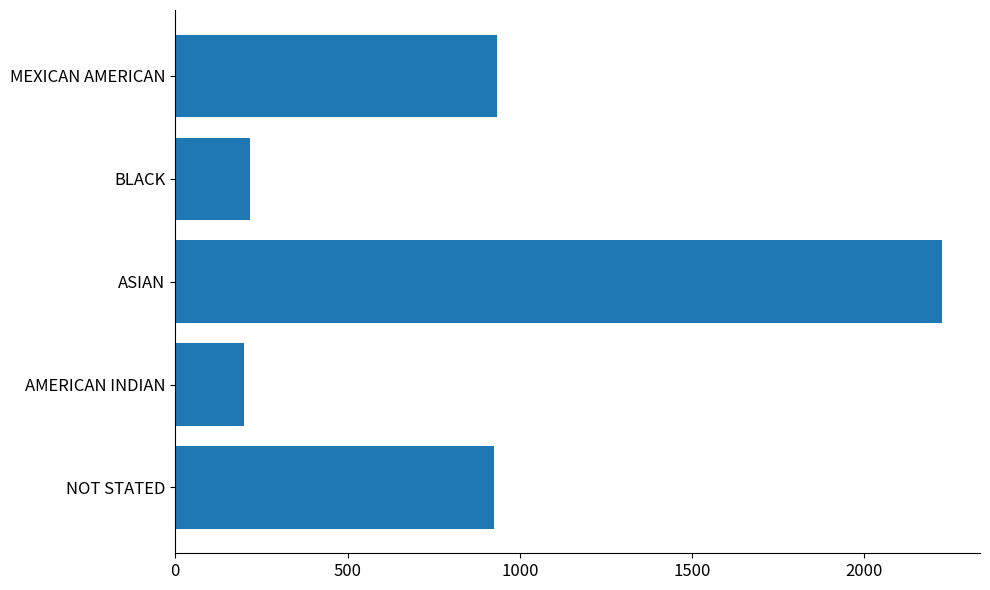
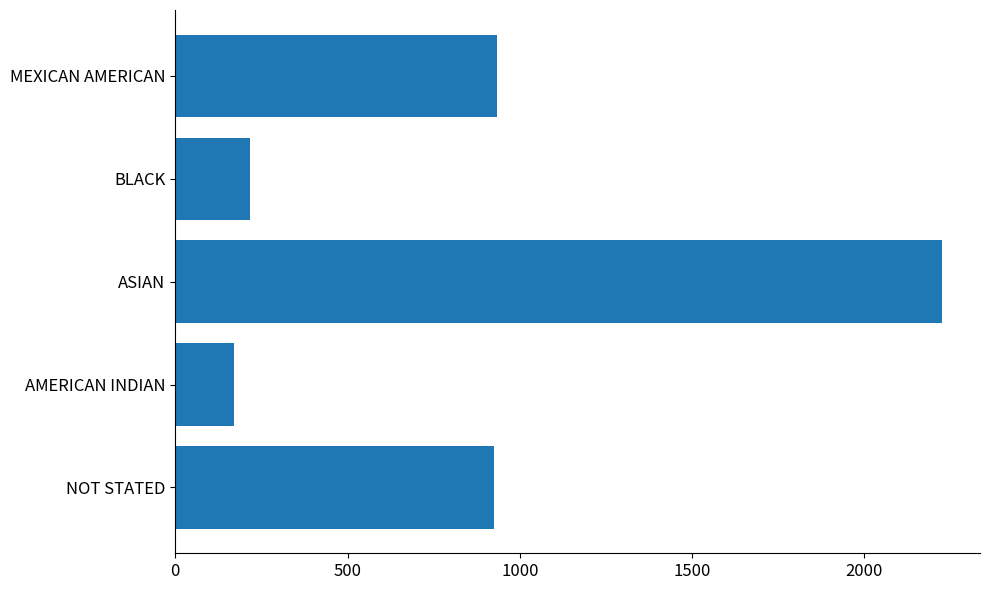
AMERICAN INDIAN: 200 -> 170
